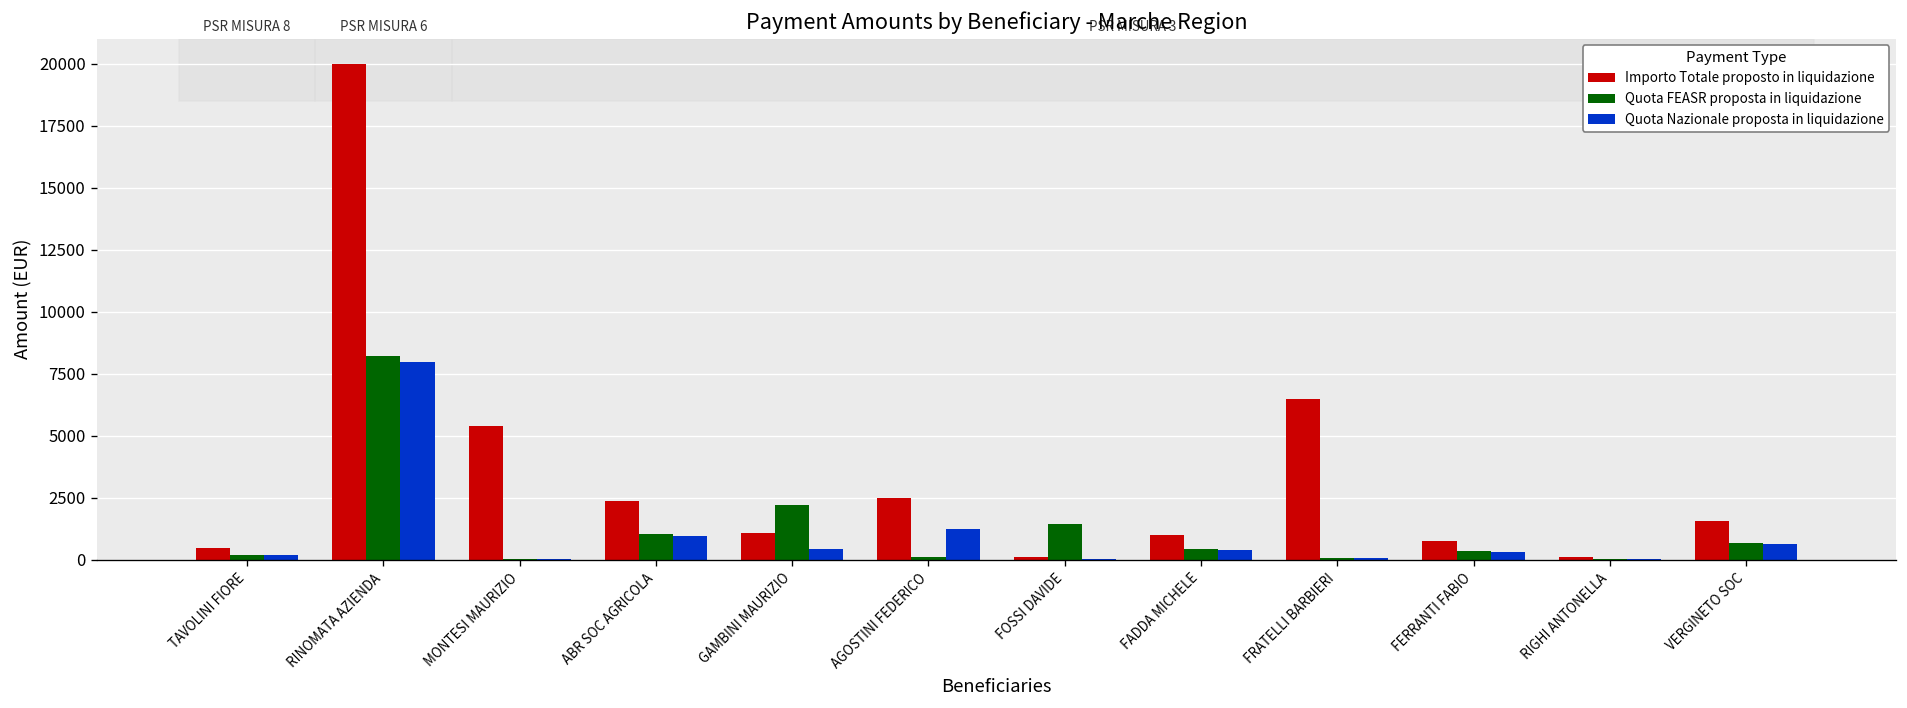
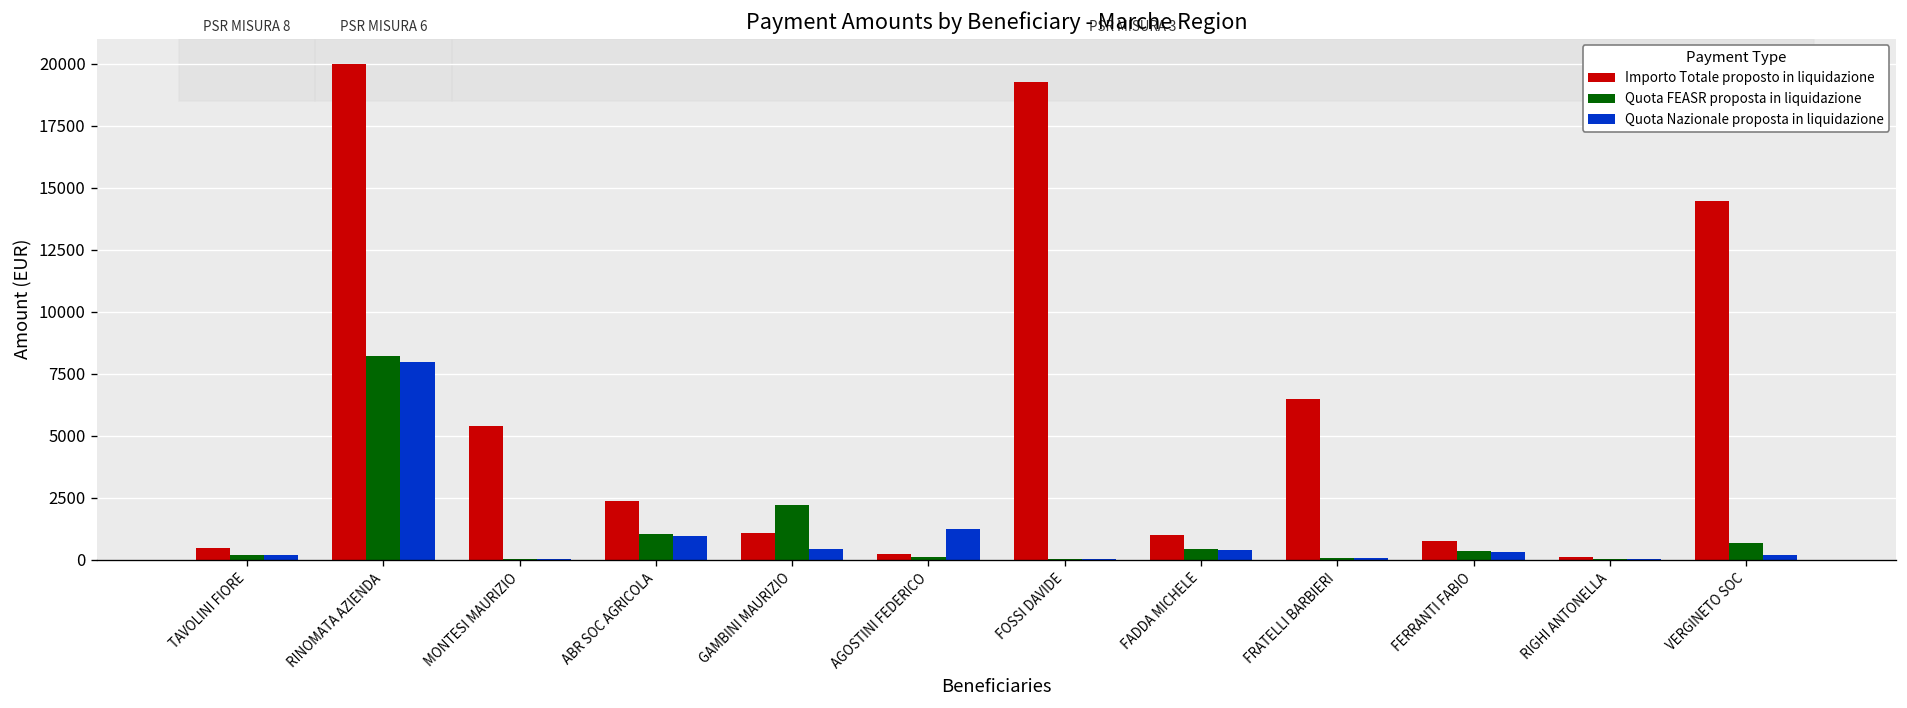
Importo Totale proposto in liquidazione, AGOSTINI FEDERICO: 2500 -> 200
Importo Totale proposto in liquidazione, FOSSI DAVIDE: 100 -> 19200
Quota FEASR proposta in liquidazione, FOSSI DAVIDE: 1400 -> 0
Importo Totale proposto in liquidazione, VERGINETO SOC: 1500 -> 14500
Quota Nazionale proposta in liquidazione, VERGINETO SOC: 600 -> 200
